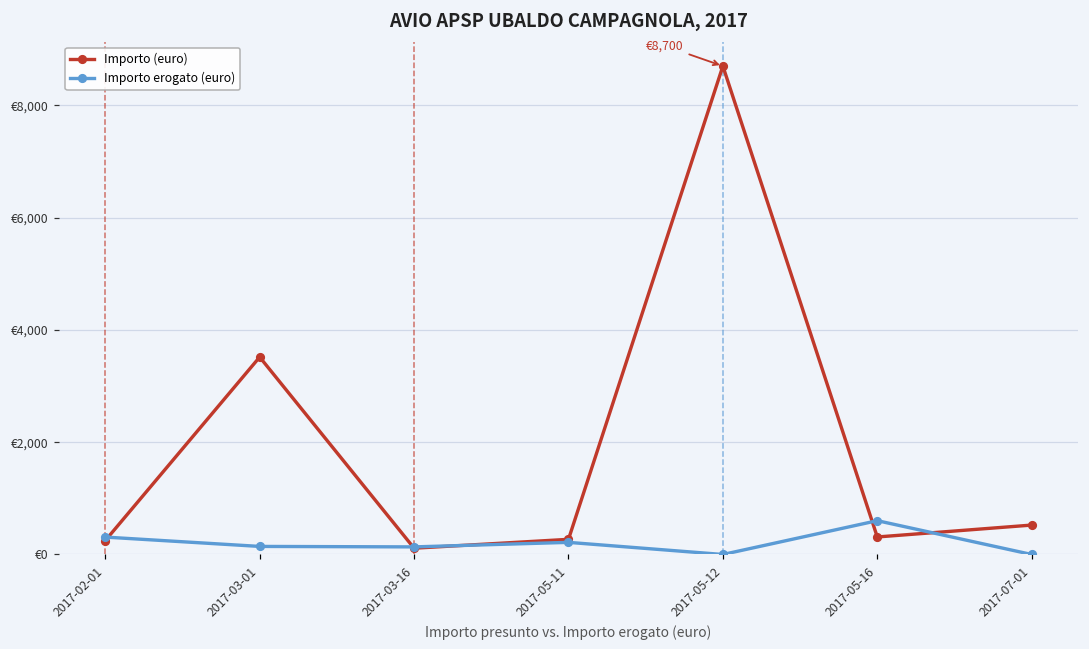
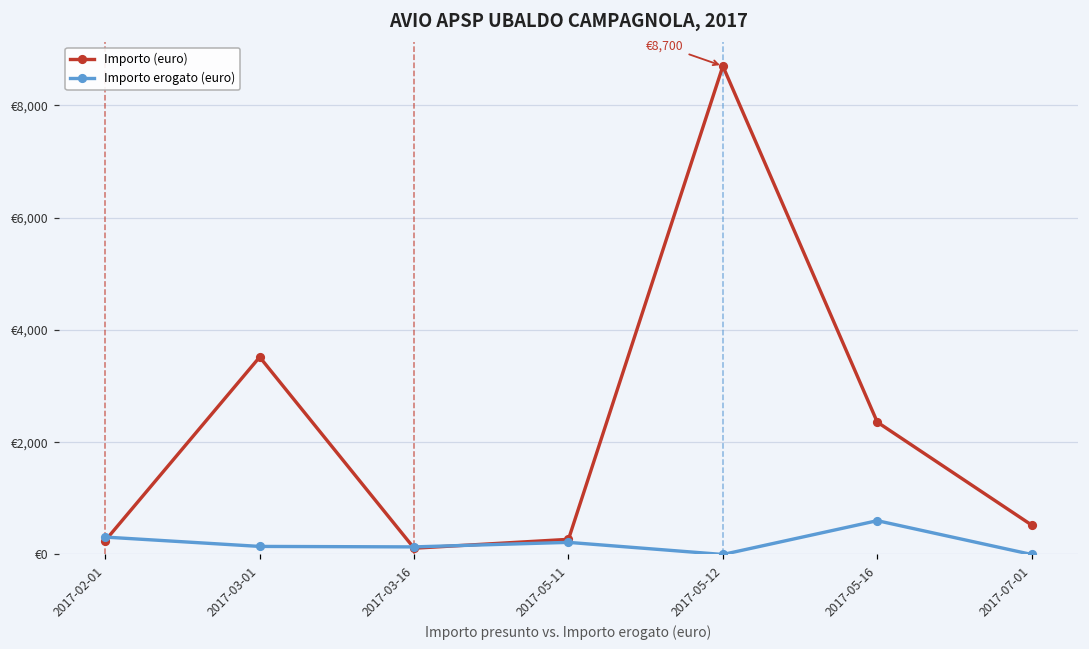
Importo (euro), 2017-05-16: €300 -> €2,400
